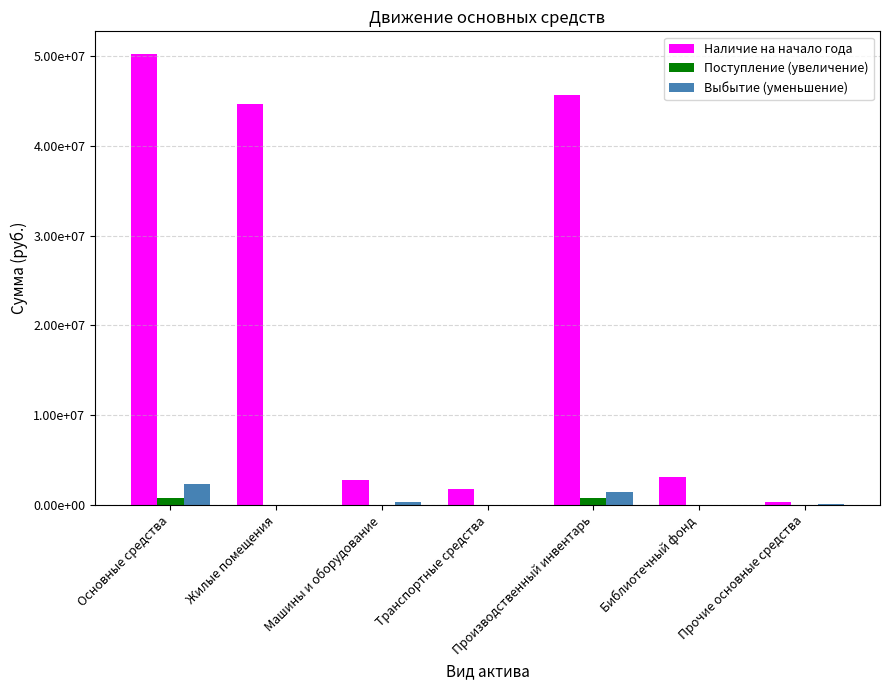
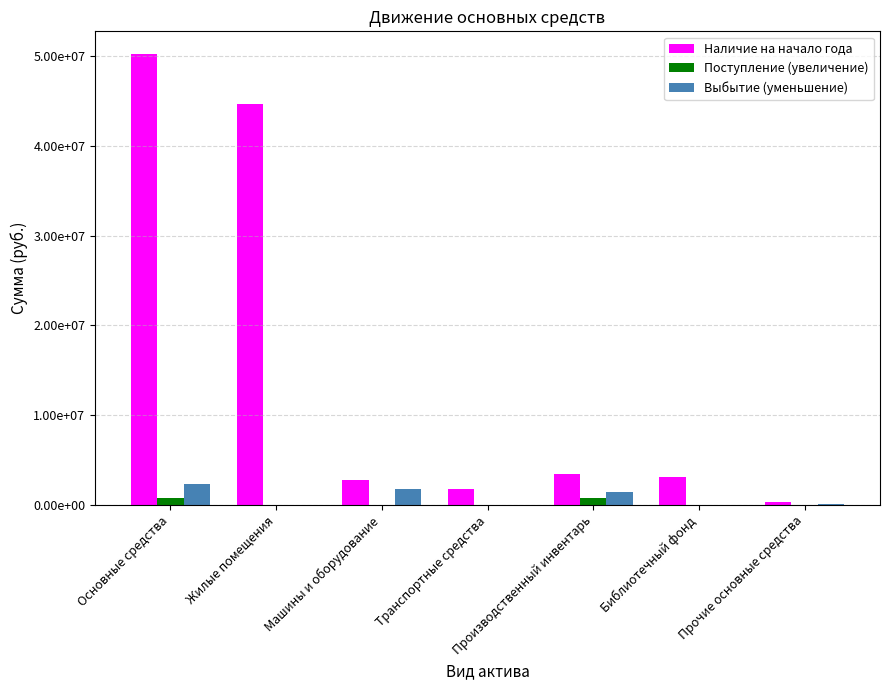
Выбытие (уменьшение), Машины и оборудование: 0 -> 2000000
Наличие на начало года, Производственный инвентарь: 46000000 -> 3000000
